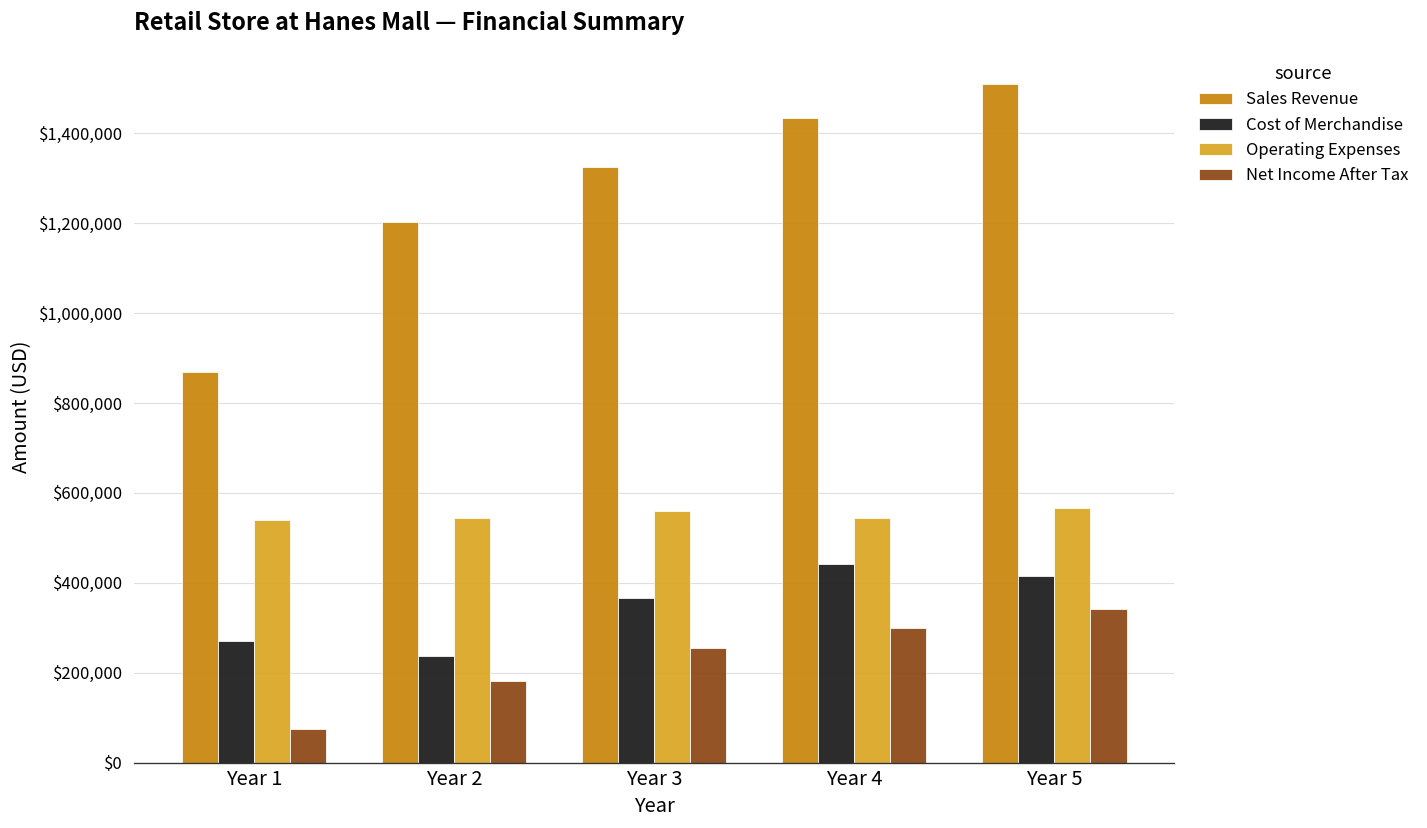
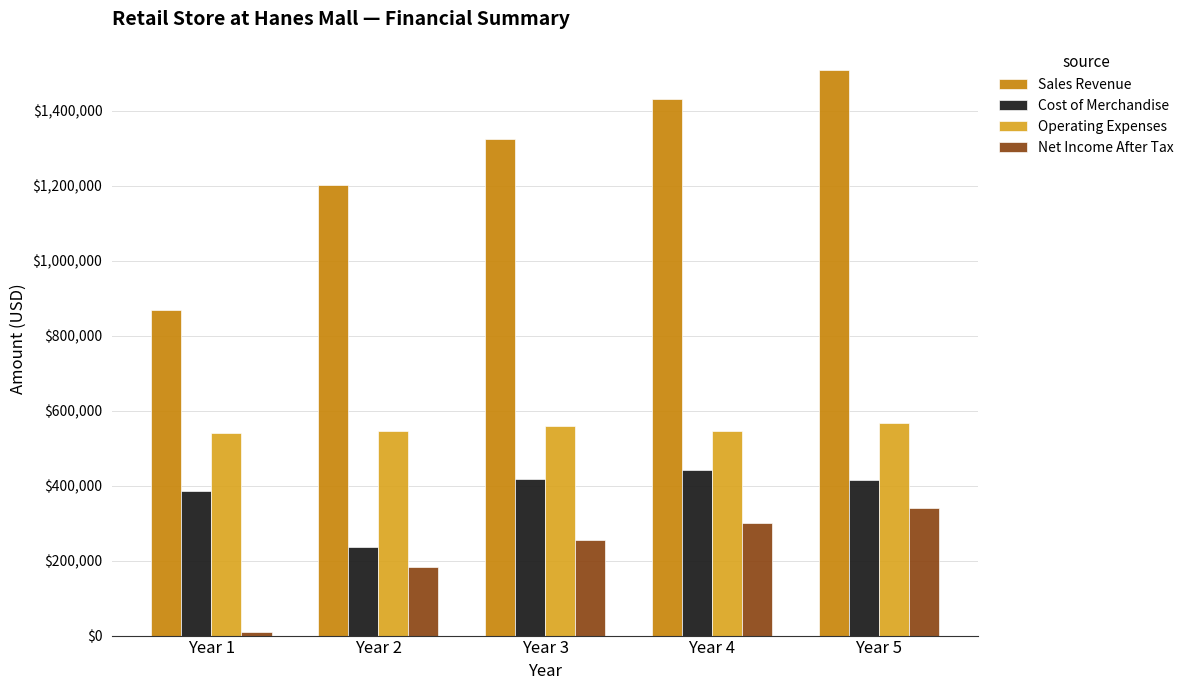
Cost of Merchandise, Year 1: $270,000 -> $390,000
Net Income After Tax, Year 1: $70,000 -> $10,000
Cost of Merchandise, Year 3: $370,000 -> $420,000
